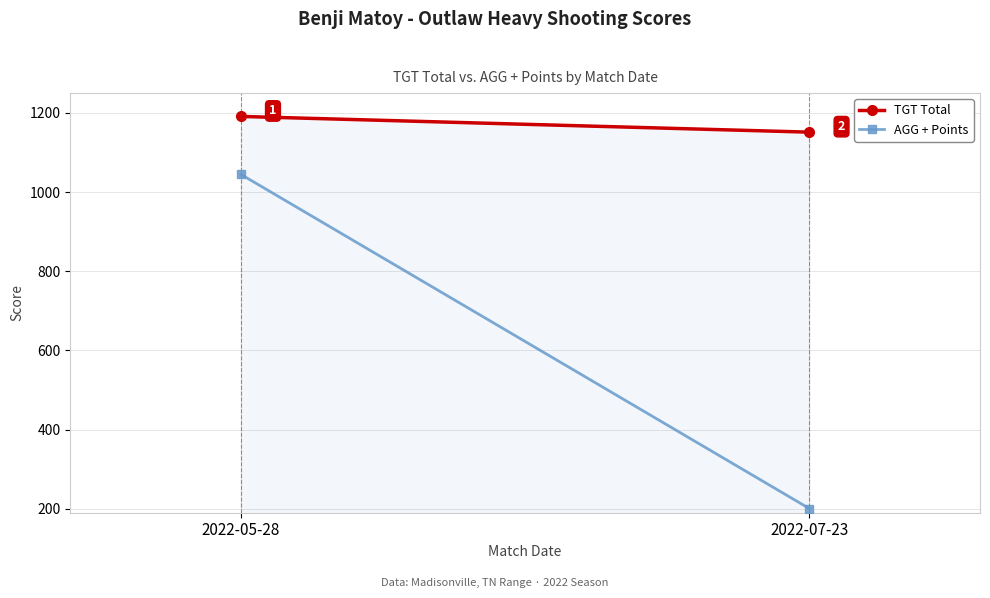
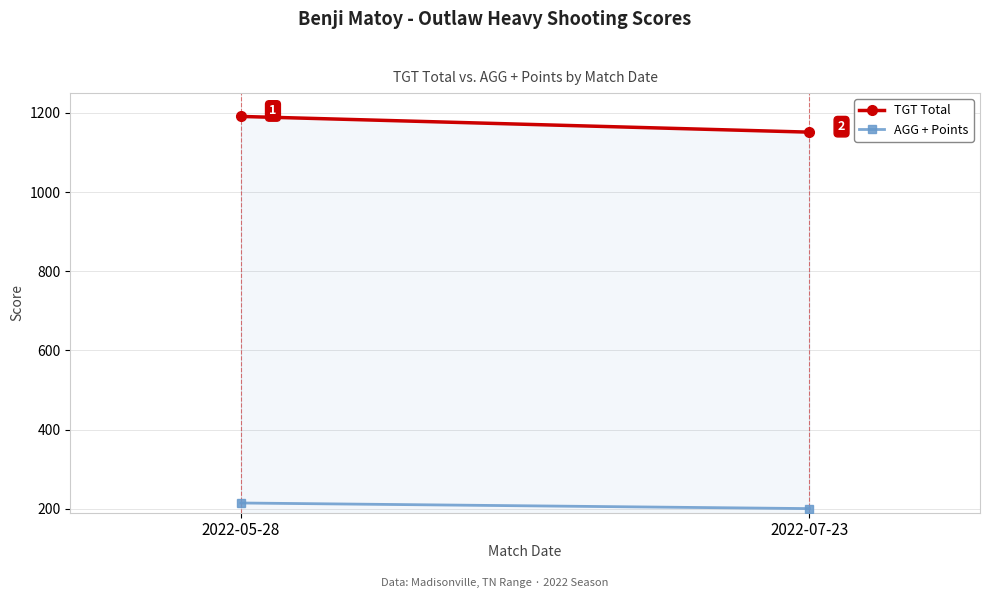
AGG + Points, 2022-05-28: 1040 -> 210
